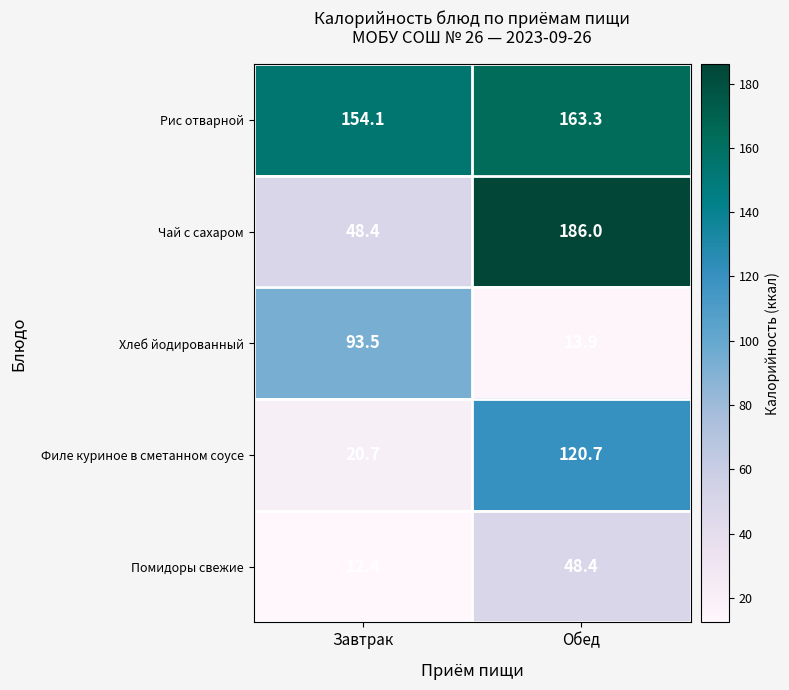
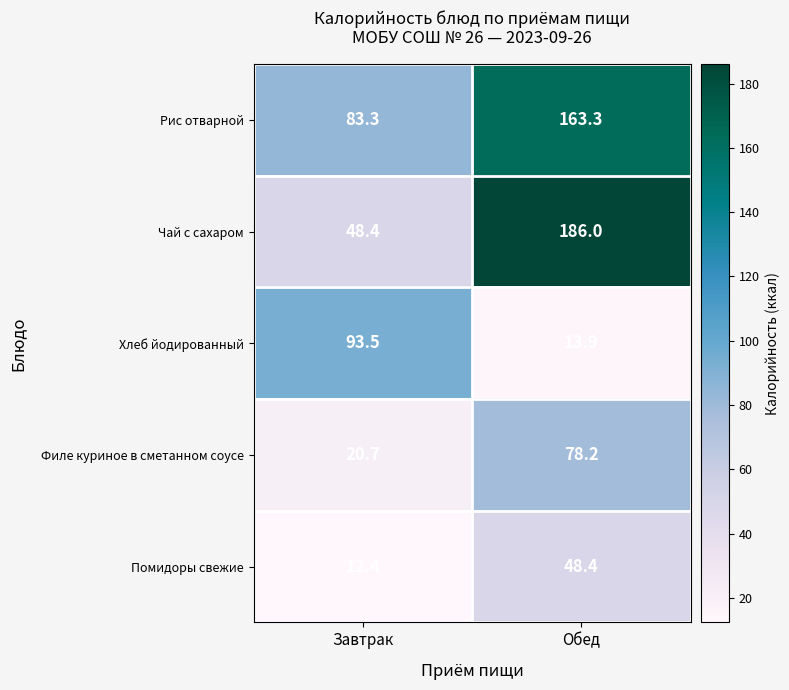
Рис отварной, Завтрак: 154.1 -> 83.3
Филе куриное в сметанном соусе, Обед: 120.7 -> 78.2
